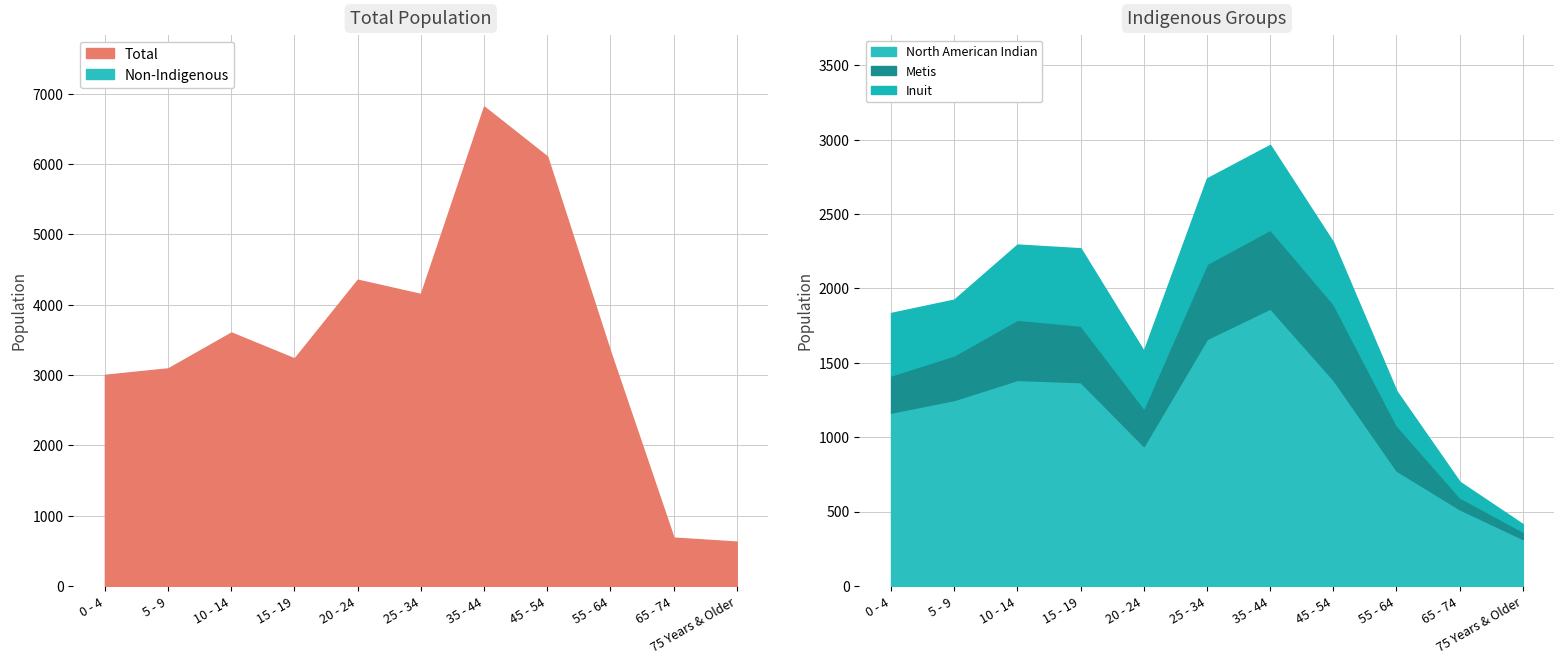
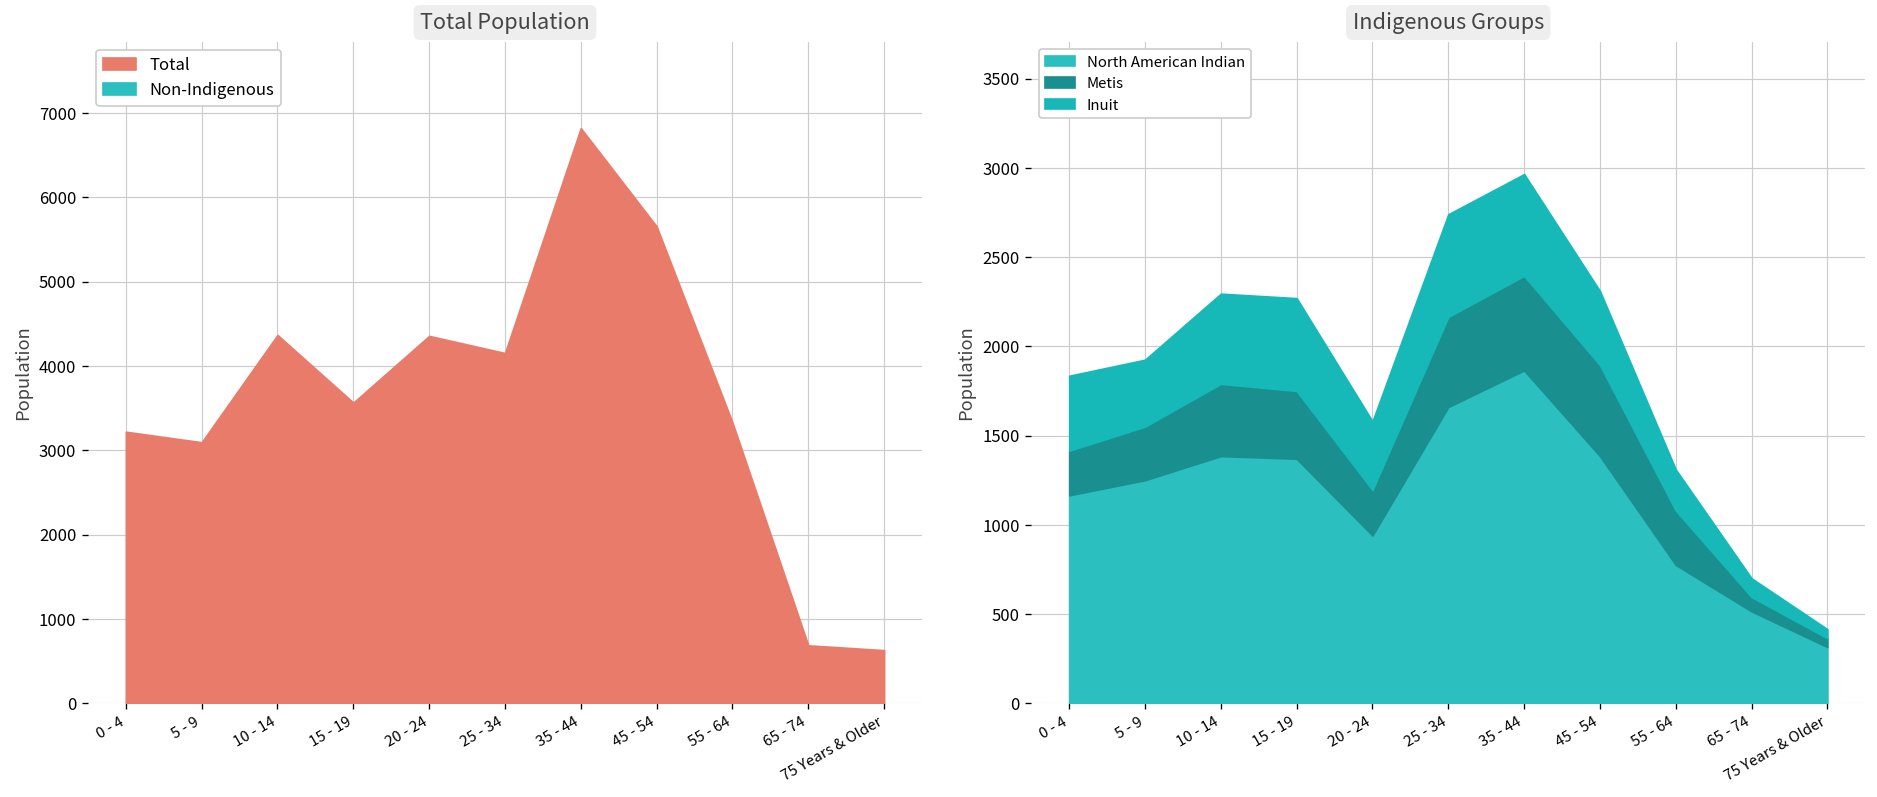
Total Population, 0 - 4: 3000 -> 3200
Total Population, 10 - 14: 3600 -> 4400
Total Population, 15 - 19: 3200 -> 3600
Total Population, 45 - 54: 6100 -> 5700
